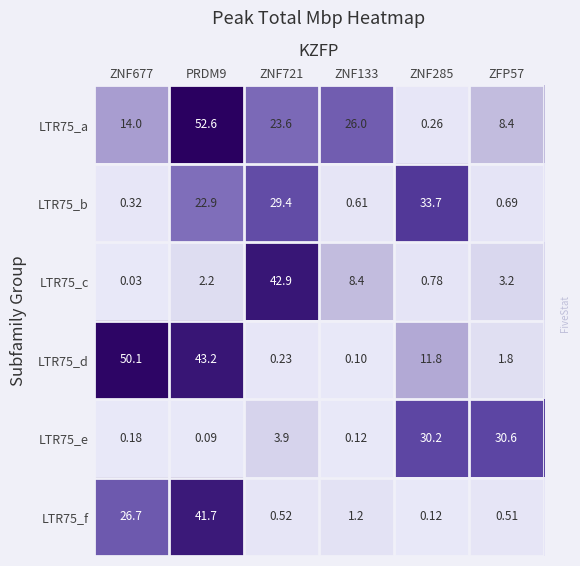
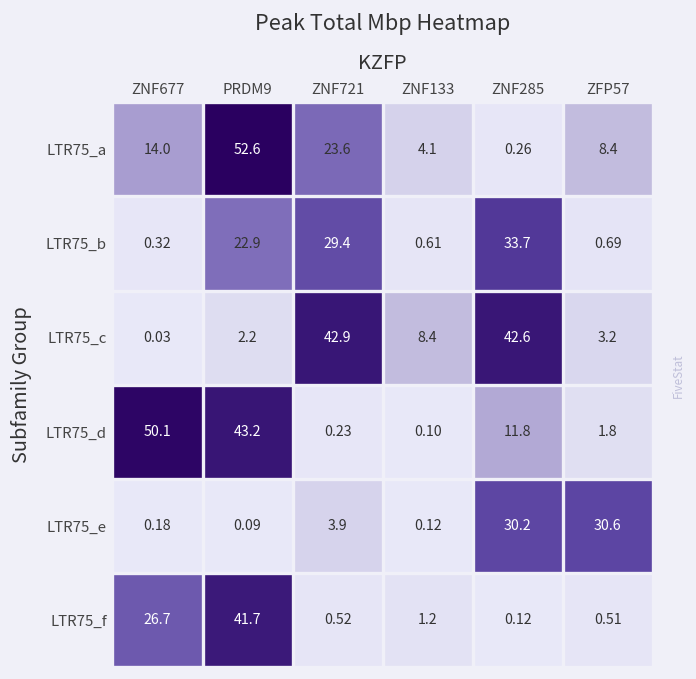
LTR75_a, ZNF133: 26.0 -> 4.1
LTR75_c, ZNF285: 0.78 -> 42.6
